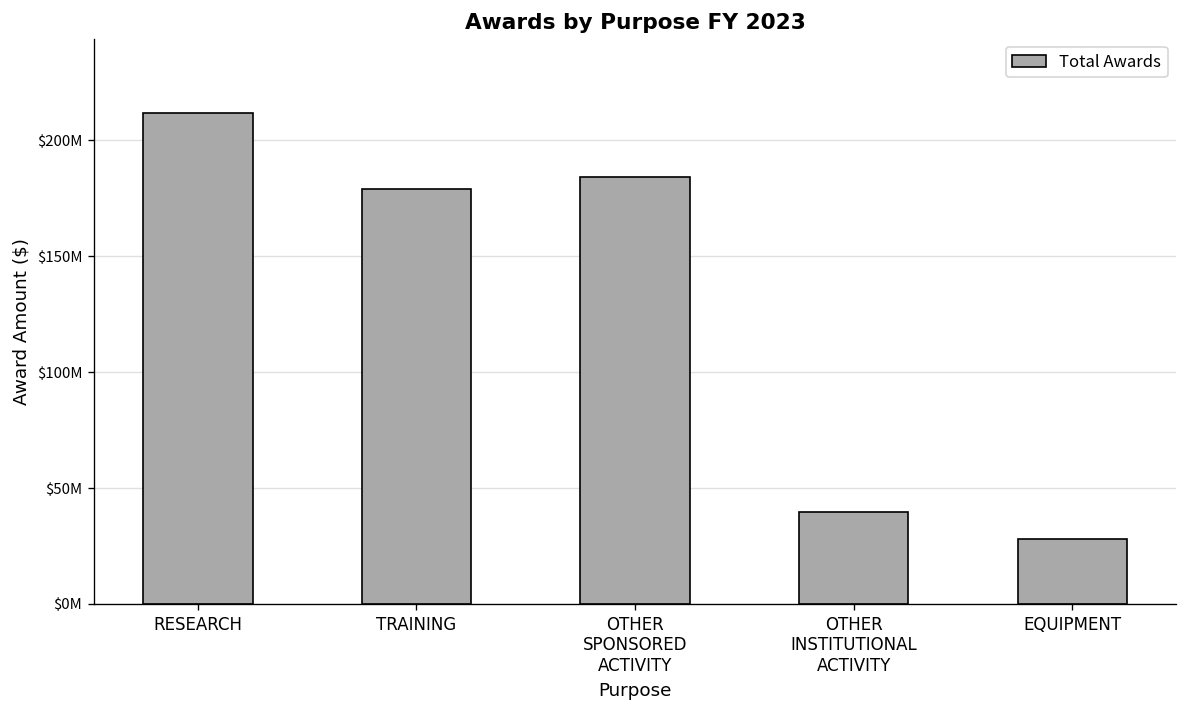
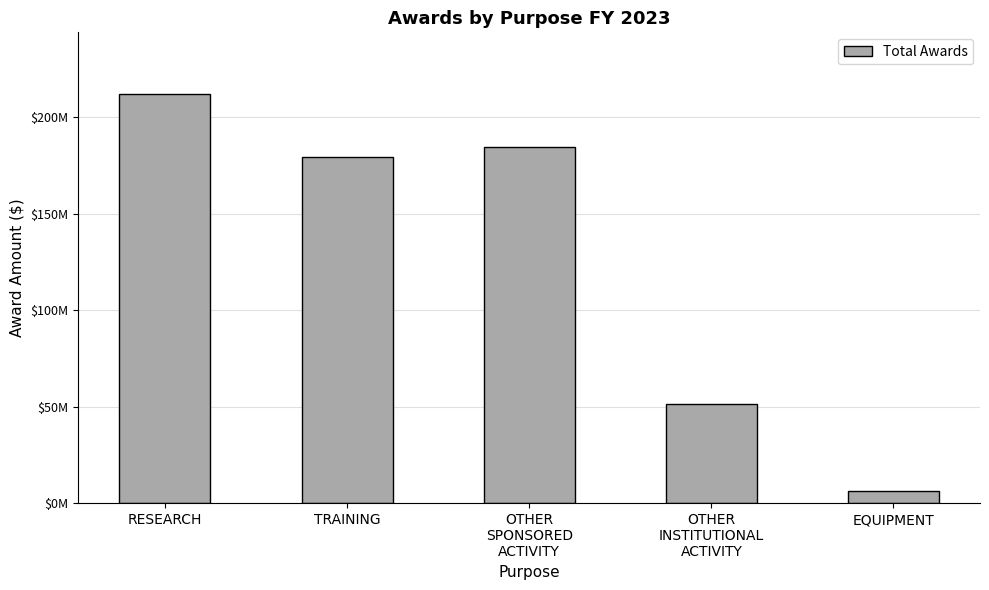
OTHER INSTITUTIONAL ACTIVITY: $40000000 -> $51000000
EQUIPMENT: $28000000 -> $7000000
